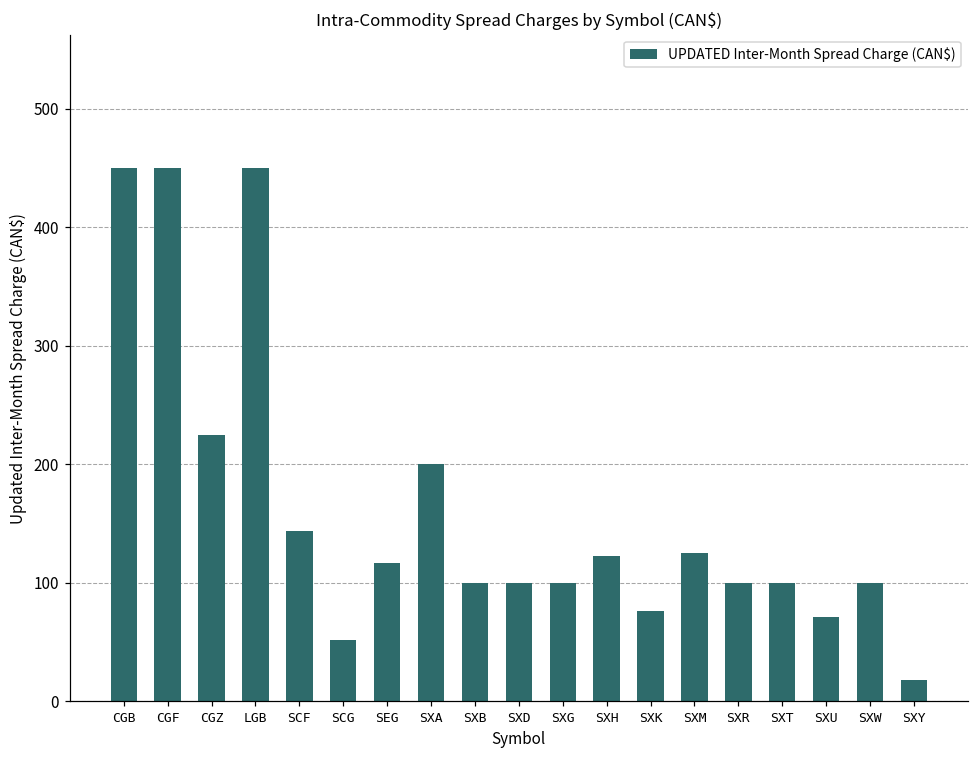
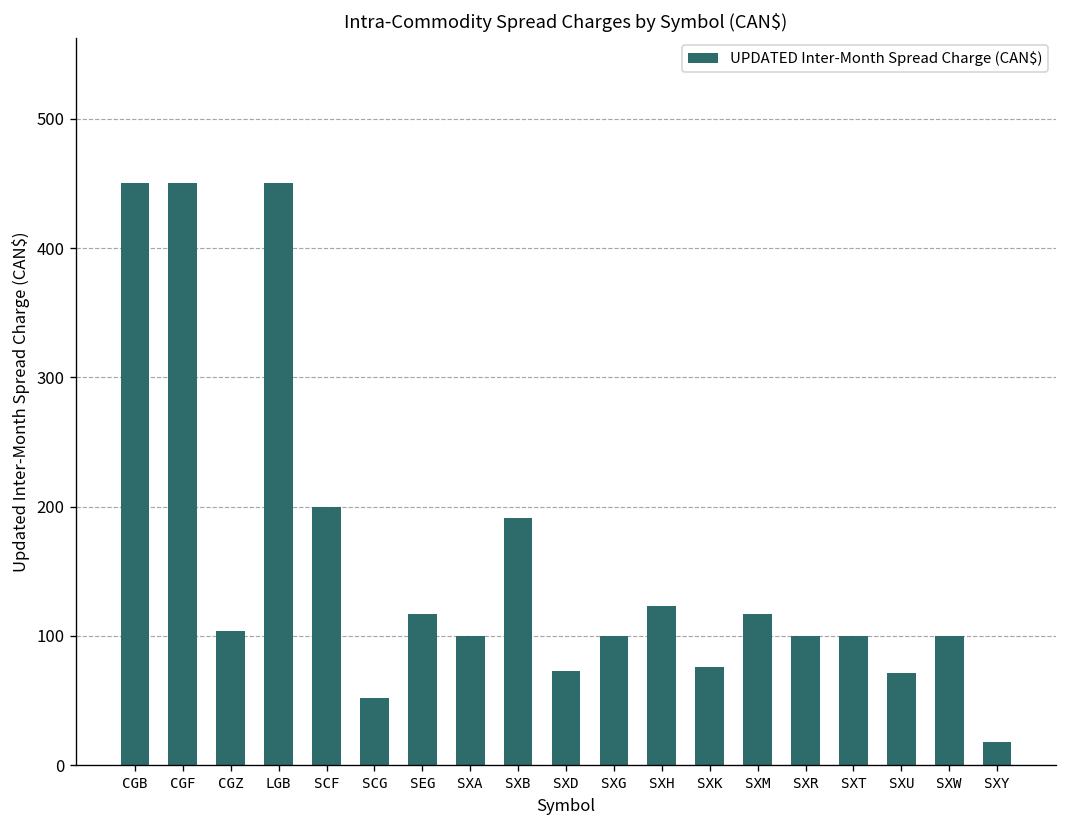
CGZ: 225 -> 104
SCF: 144 -> 200
SXA: 200 -> 100
SXB: 100 -> 191
SXD: 100 -> 73
SXM: 125 -> 117
